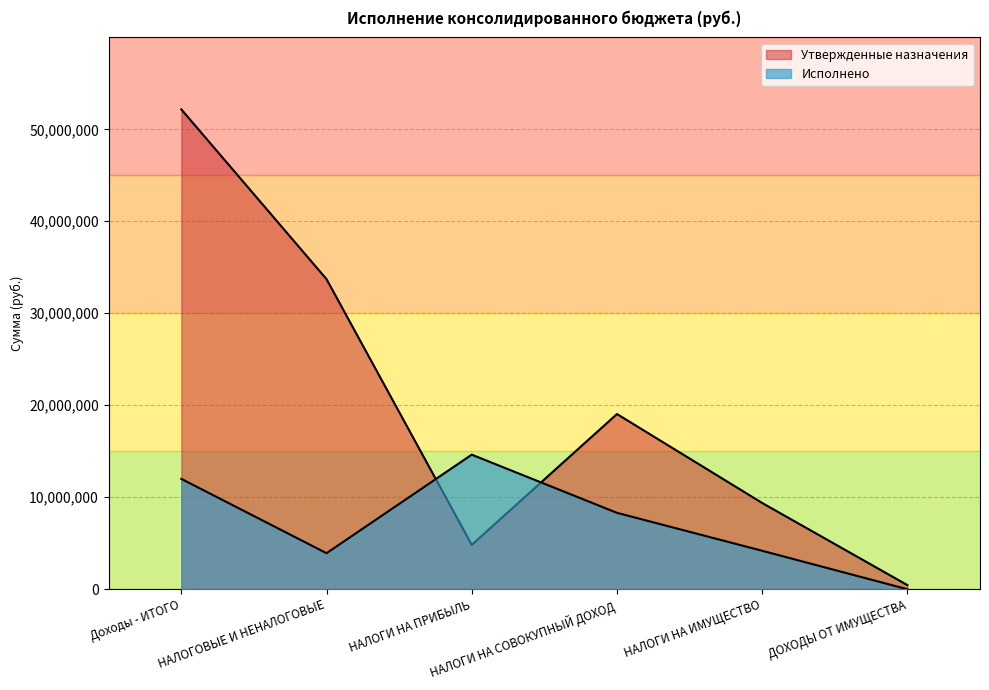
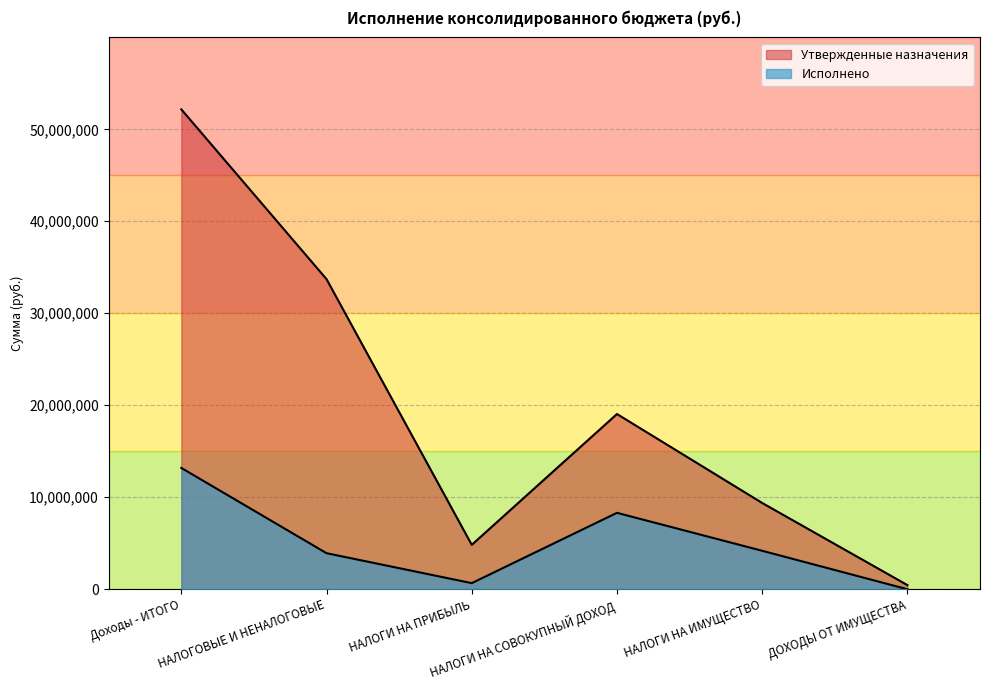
Исполнено, Доходы - ИТОГО: 12,000,000 -> 13,000,000
Исполнено, НАЛОГИ НА ПРИБЫЛЬ: 15,000,000 -> 1,000,000
